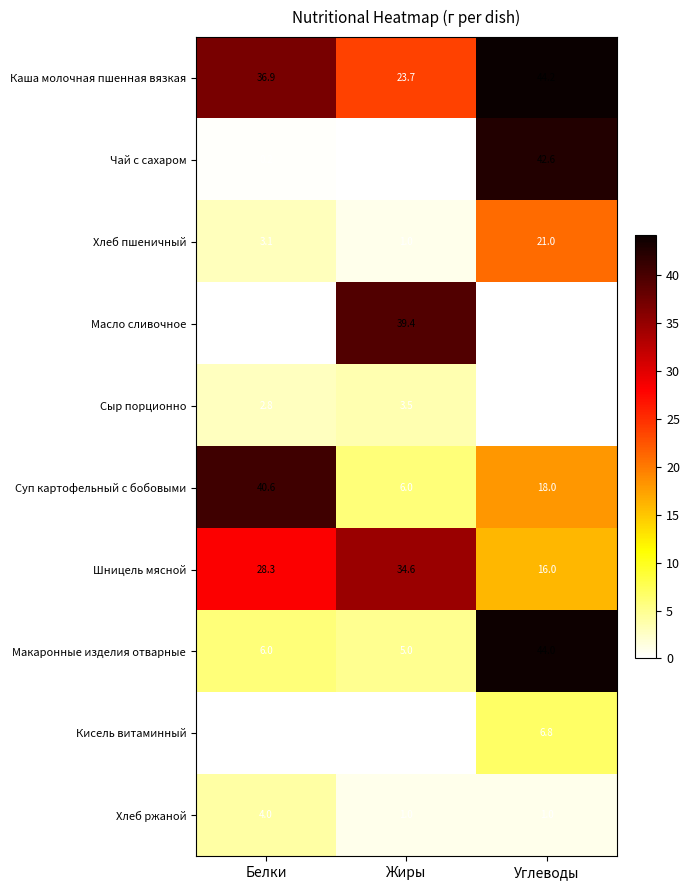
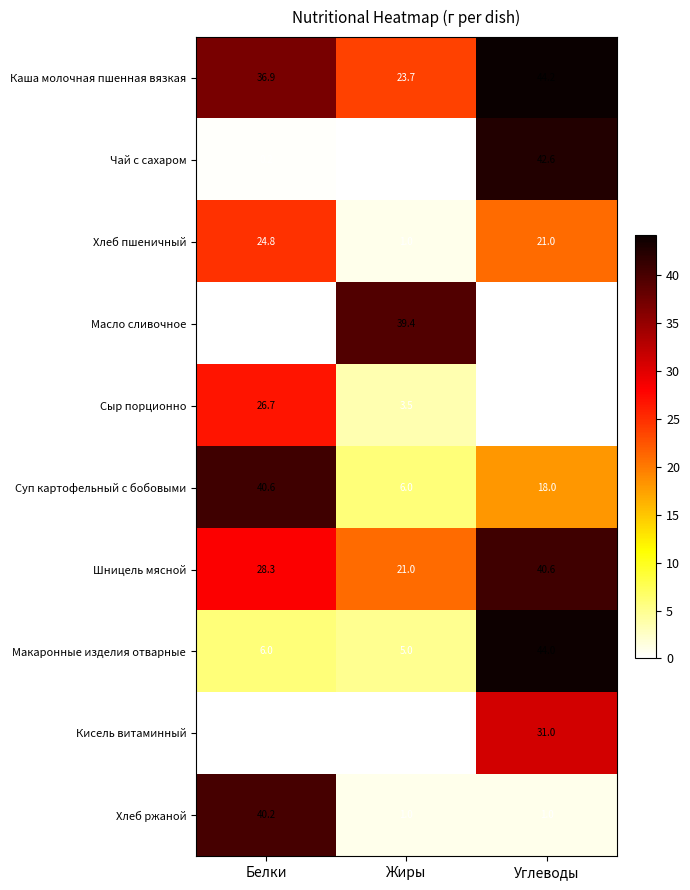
Хлеб пшеничный, Белки: 3.1 -> 24.8
Сыр порционно, Белки: 2.8 -> 26.7
Шницель мясной, Жиры: 34.6 -> 21.0
Шницель мясной, Углеводы: 16.0 -> 40.6
Кисель витаминный, Углеводы: 6.8 -> 31.0
Хлеб ржаной, Белки: 4.0 -> 40.2
